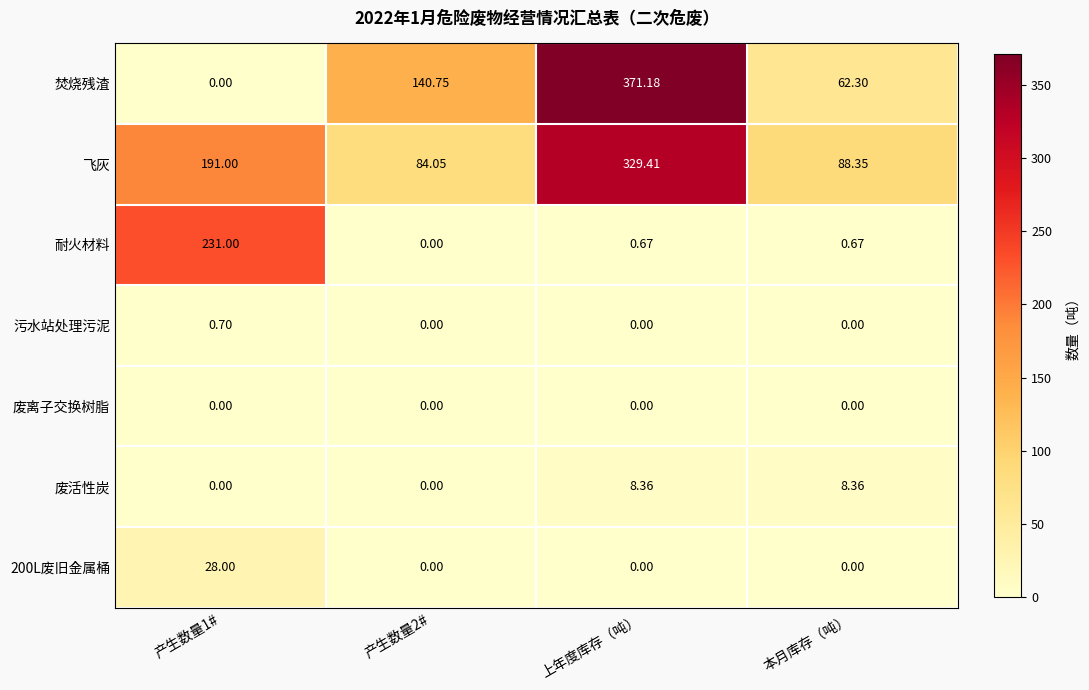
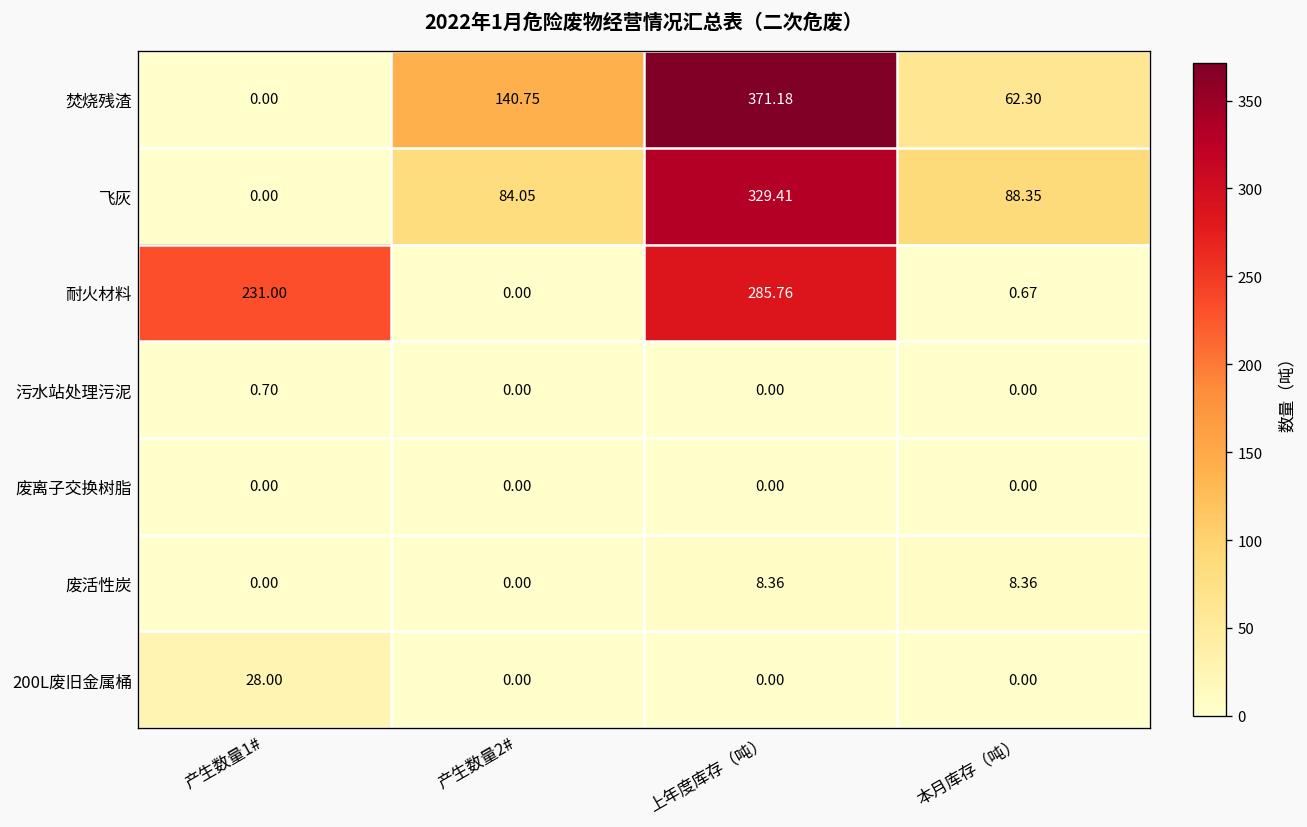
飞灰, 产生数量1#: 191.00 -> 0.00
耐火材料, 上年度库存（吨）: 0.67 -> 285.76
